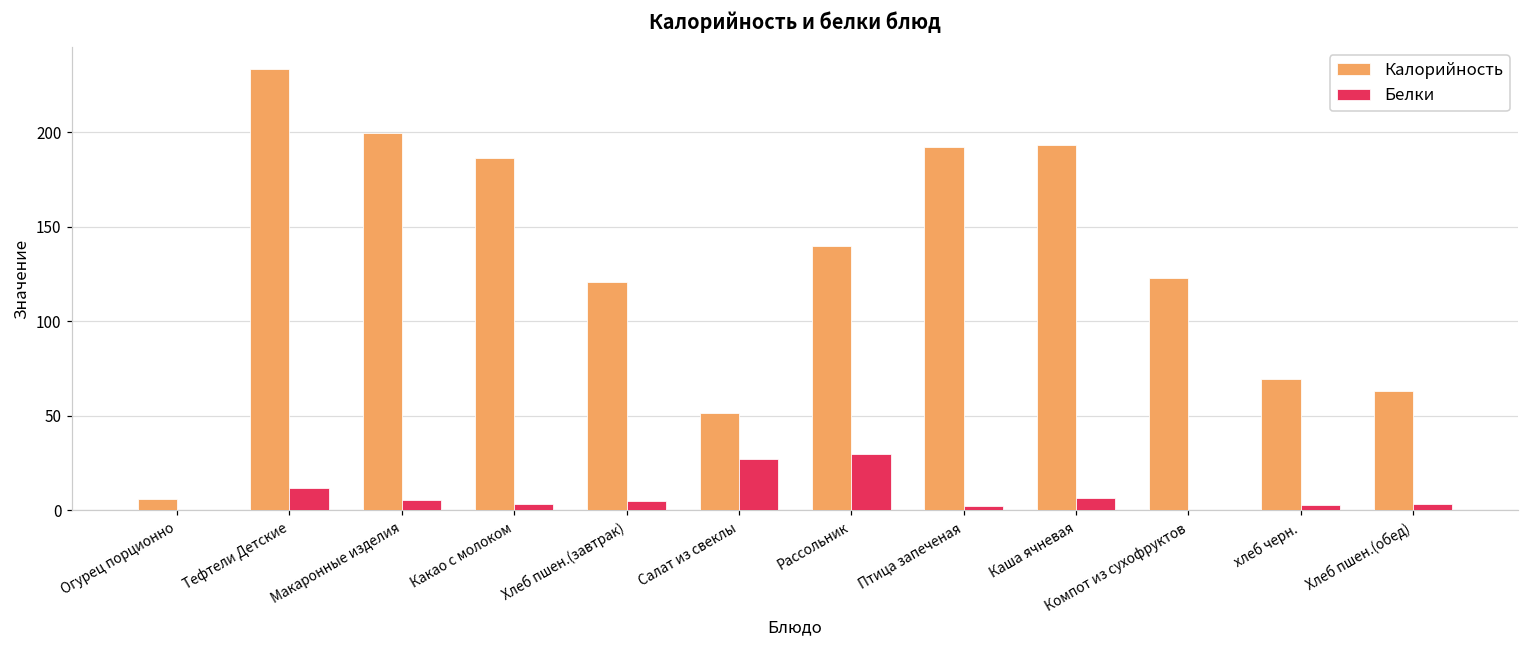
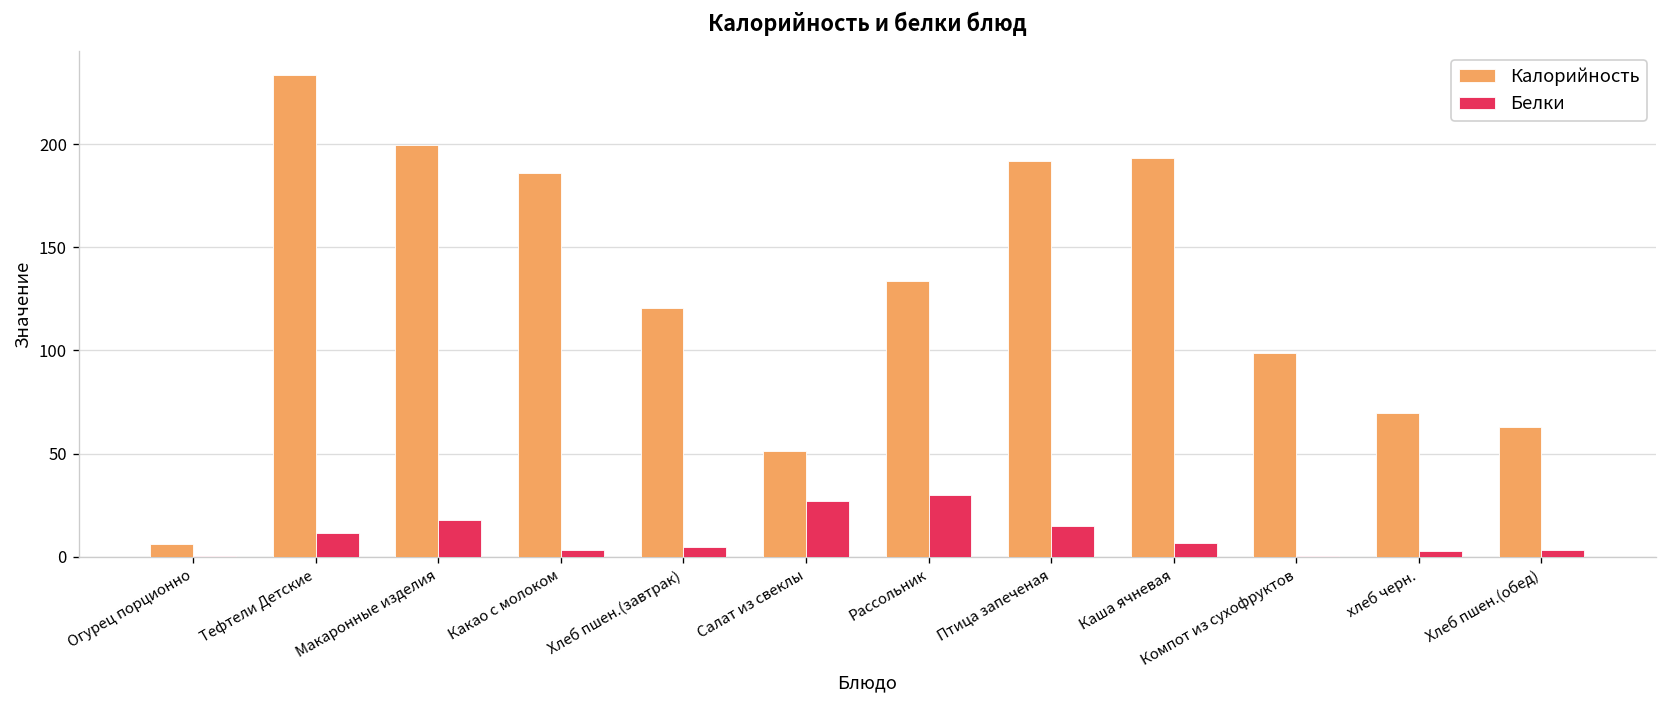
Белки, Макаронные изделия: 6 -> 18
Калорийность, Рассольник: 140 -> 134
Белки, Птица запеченая: 2 -> 15
Калорийность, Компот из сухофруктов: 123 -> 99
